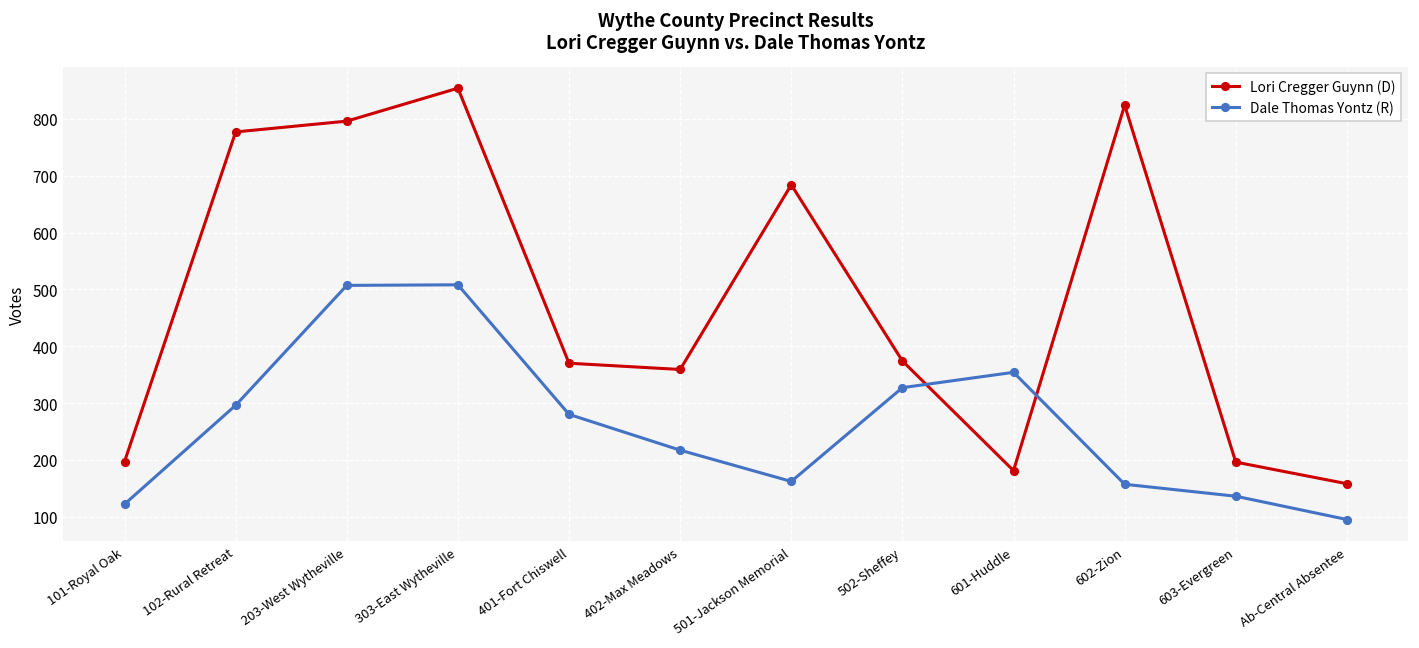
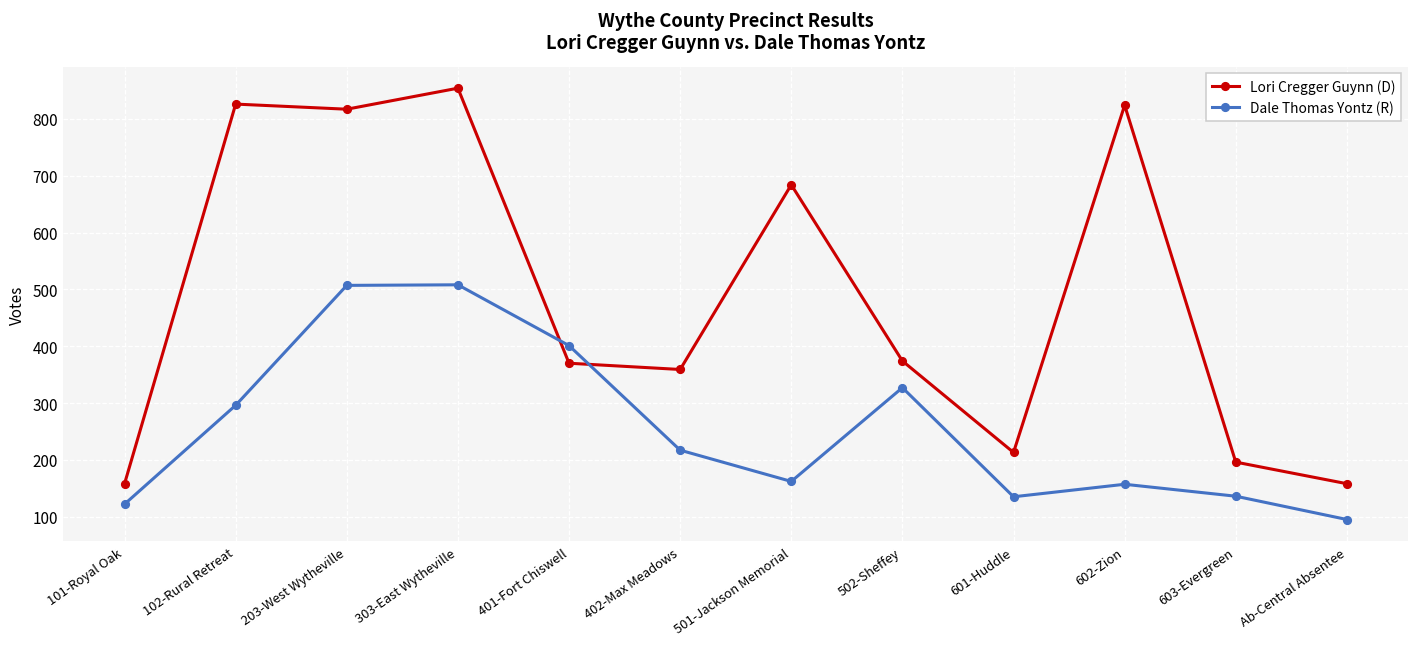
Lori Cregger Guynn (D), 101-Royal Oak: 200 -> 160
Lori Cregger Guynn (D), 102-Rural Retreat: 780 -> 830
Lori Cregger Guynn (D), 203-West Wytheville: 800 -> 820
Dale Thomas Yontz (R), 401-Fort Chiswell: 280 -> 400
Lori Cregger Guynn (D), 601-Huddle: 180 -> 210
Dale Thomas Yontz (R), 601-Huddle: 350 -> 140
